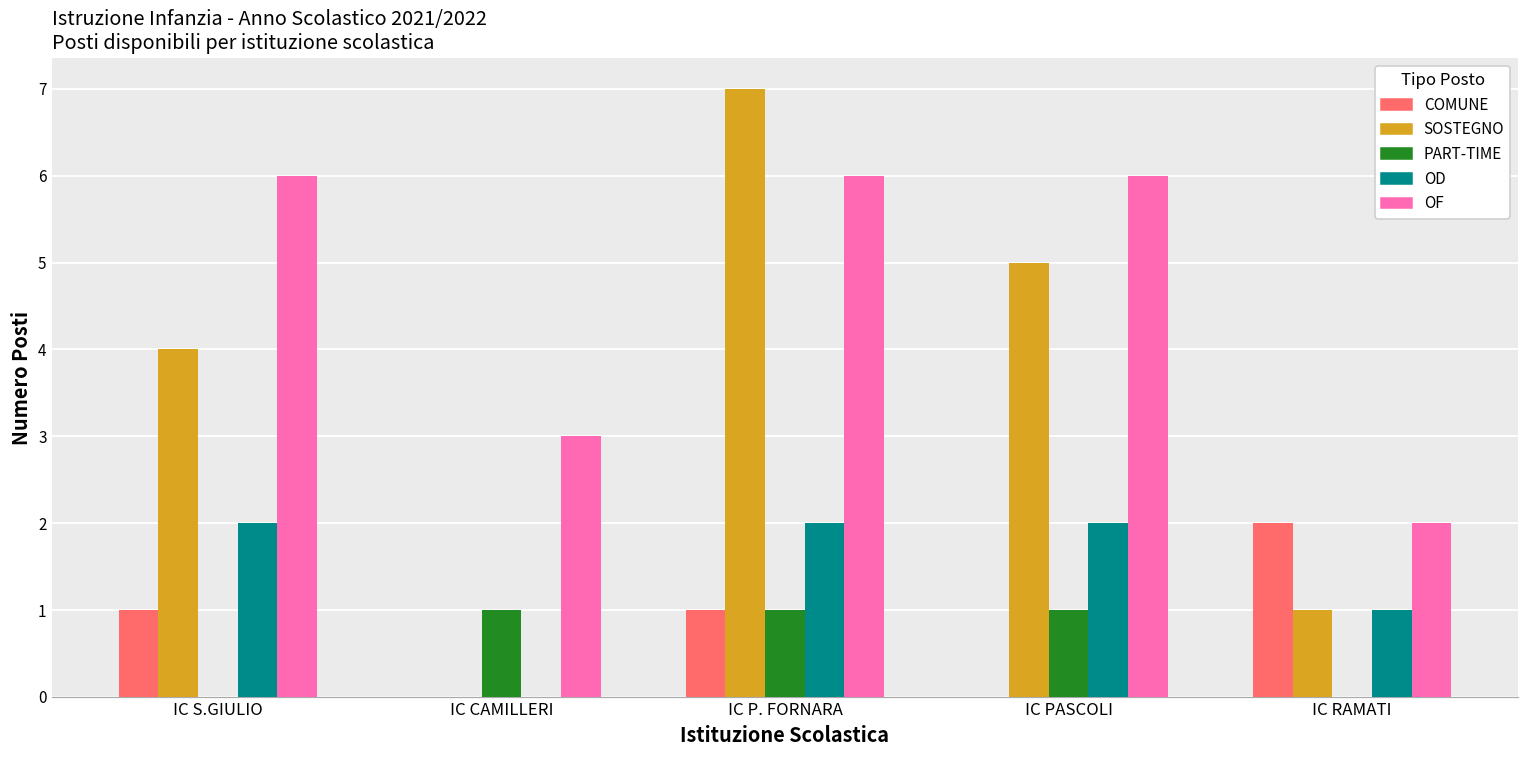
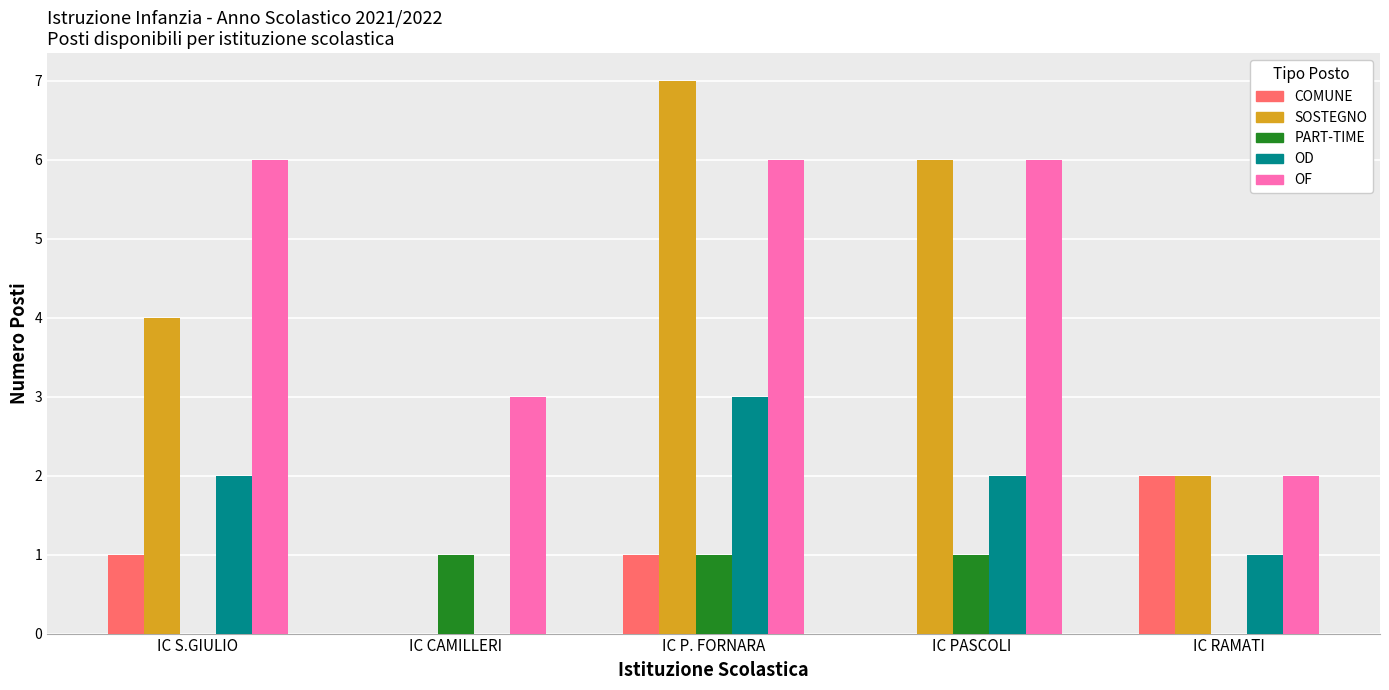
OD, IC P. FORNARA: 2 -> 3
SOSTEGNO, IC PASCOLI: 5 -> 6
SOSTEGNO, IC RAMATI: 1 -> 2
